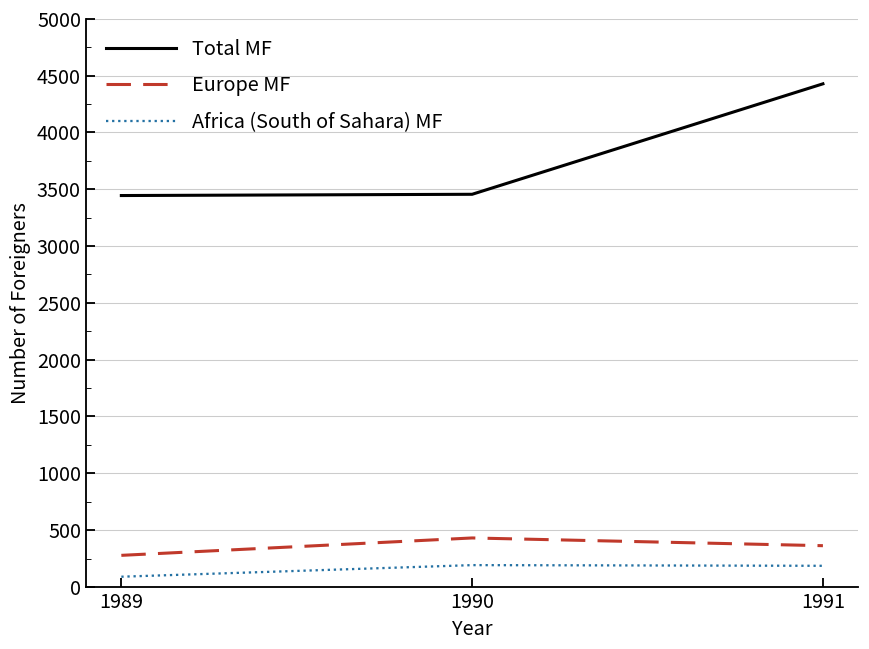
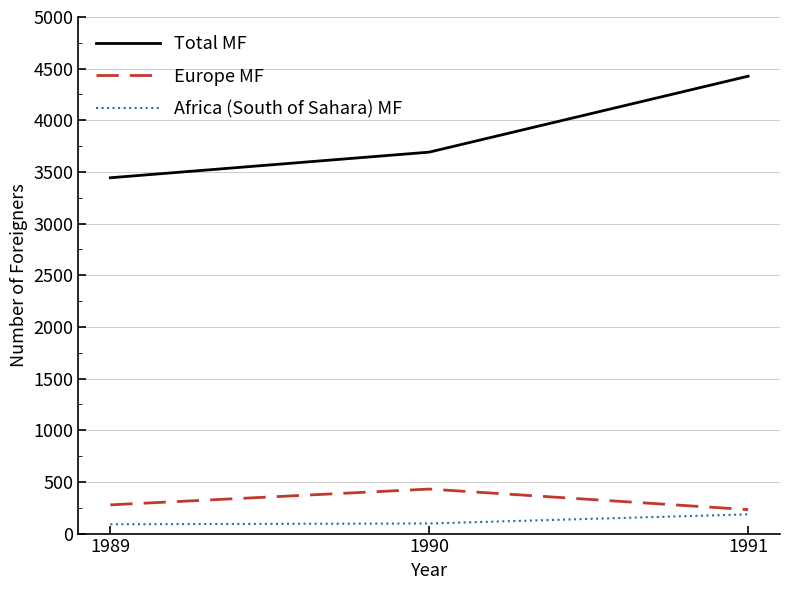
Total MF, 1990: 3460 -> 3690
Africa (South of Sahara) MF, 1990: 190 -> 100
Europe MF, 1991: 360 -> 230
